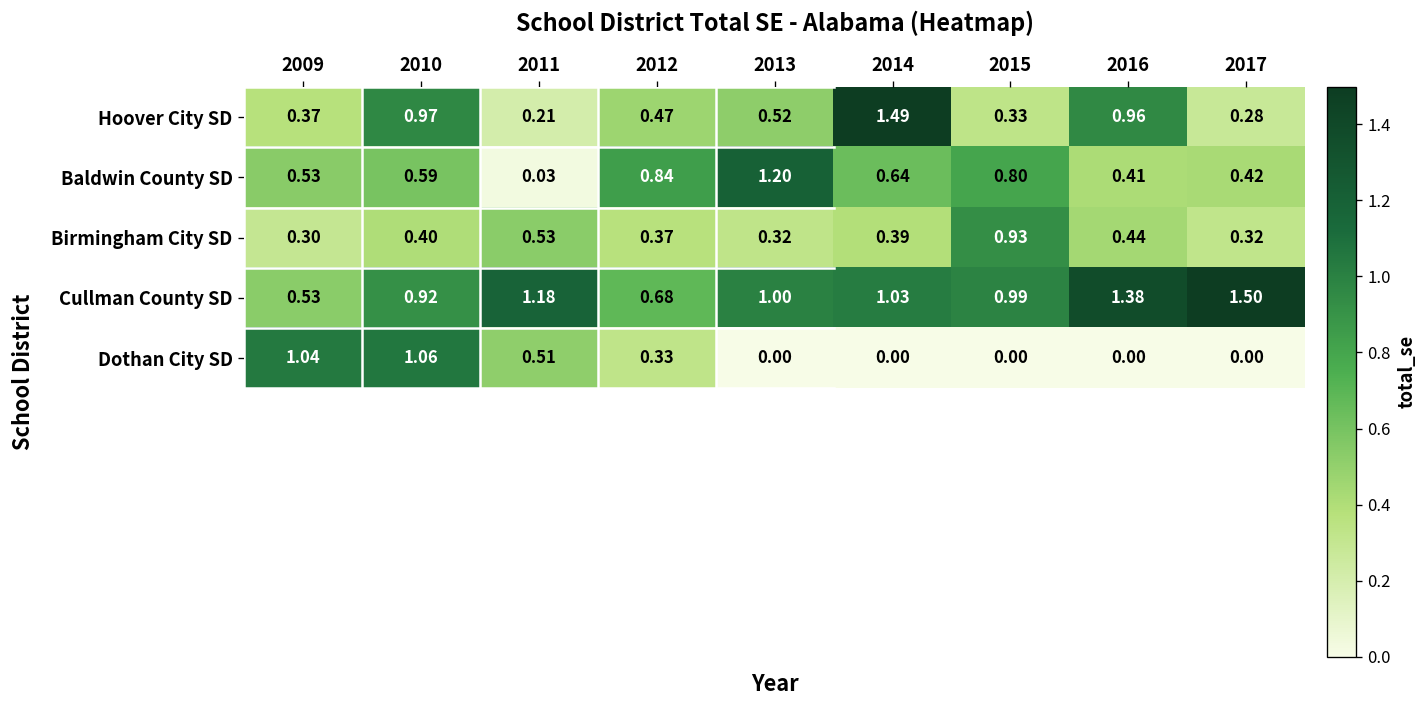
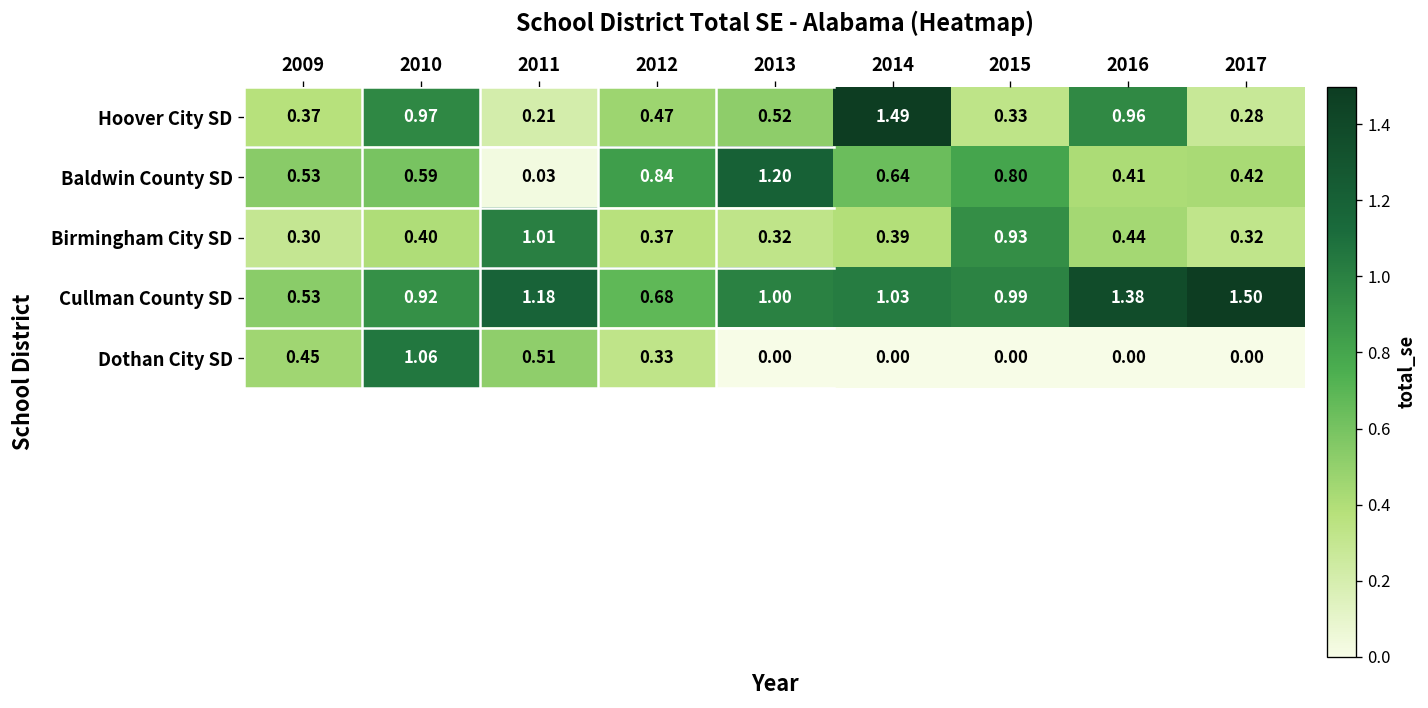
Birmingham City SD, 2011: 0.53 -> 1.01
Dothan City SD, 2009: 1.04 -> 0.45
